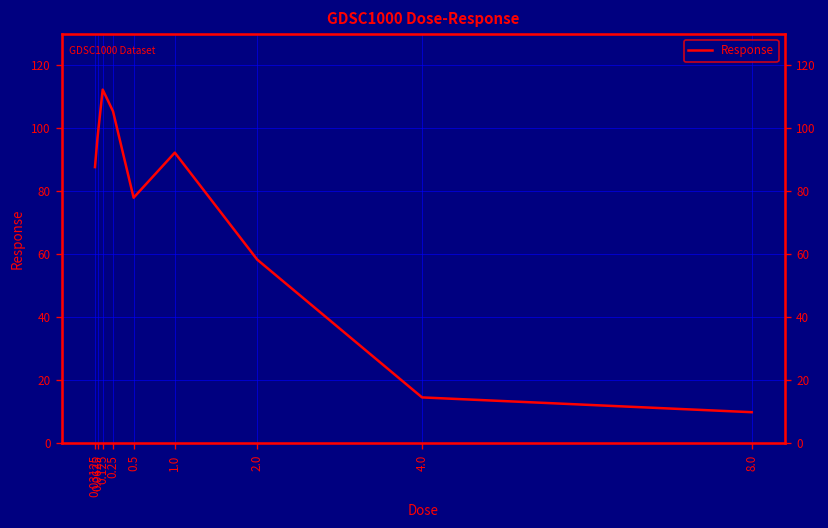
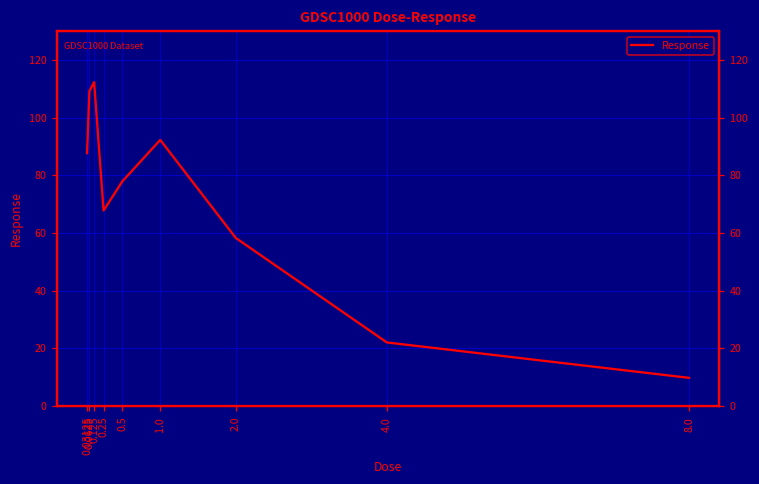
0.0625: 97 -> 109
0.25: 105 -> 68
4.0: 15 -> 22
